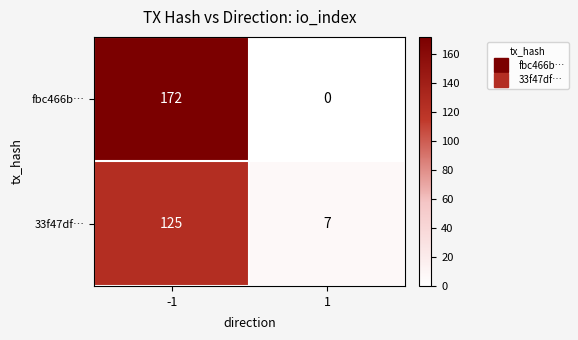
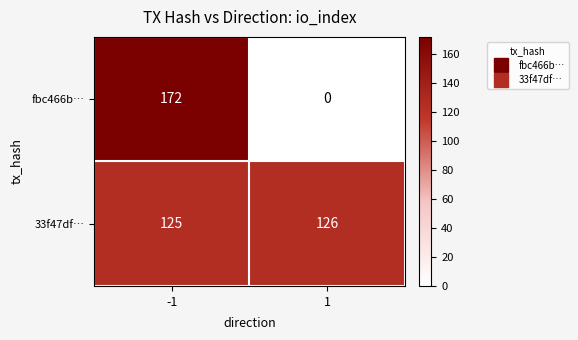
33f47df…, 1: 7 -> 126
